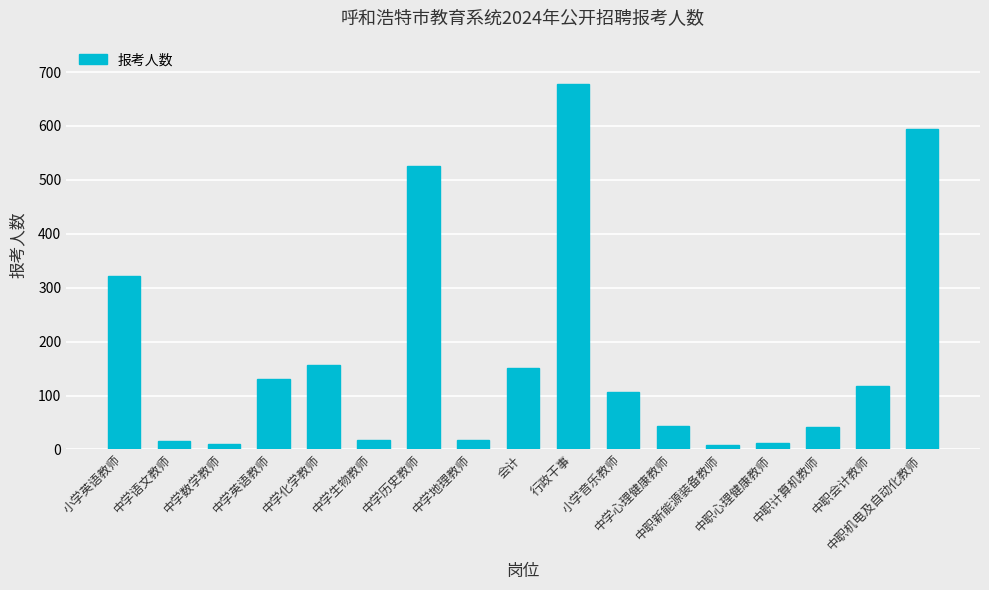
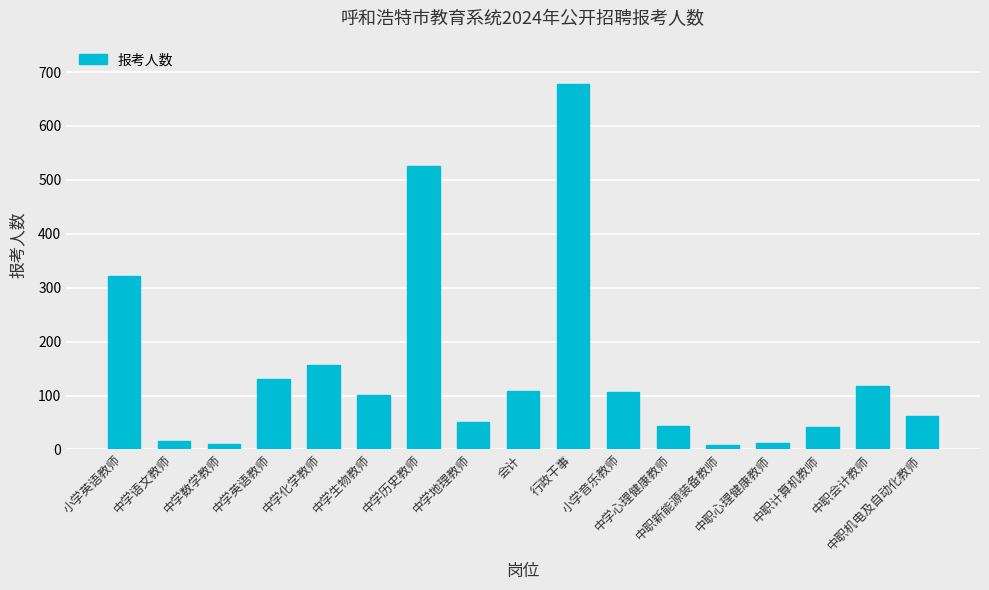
中学生物教师: 20 -> 100
中学地理教师: 20 -> 50
会计: 150 -> 110
中职机电及自动化教师: 590 -> 60
